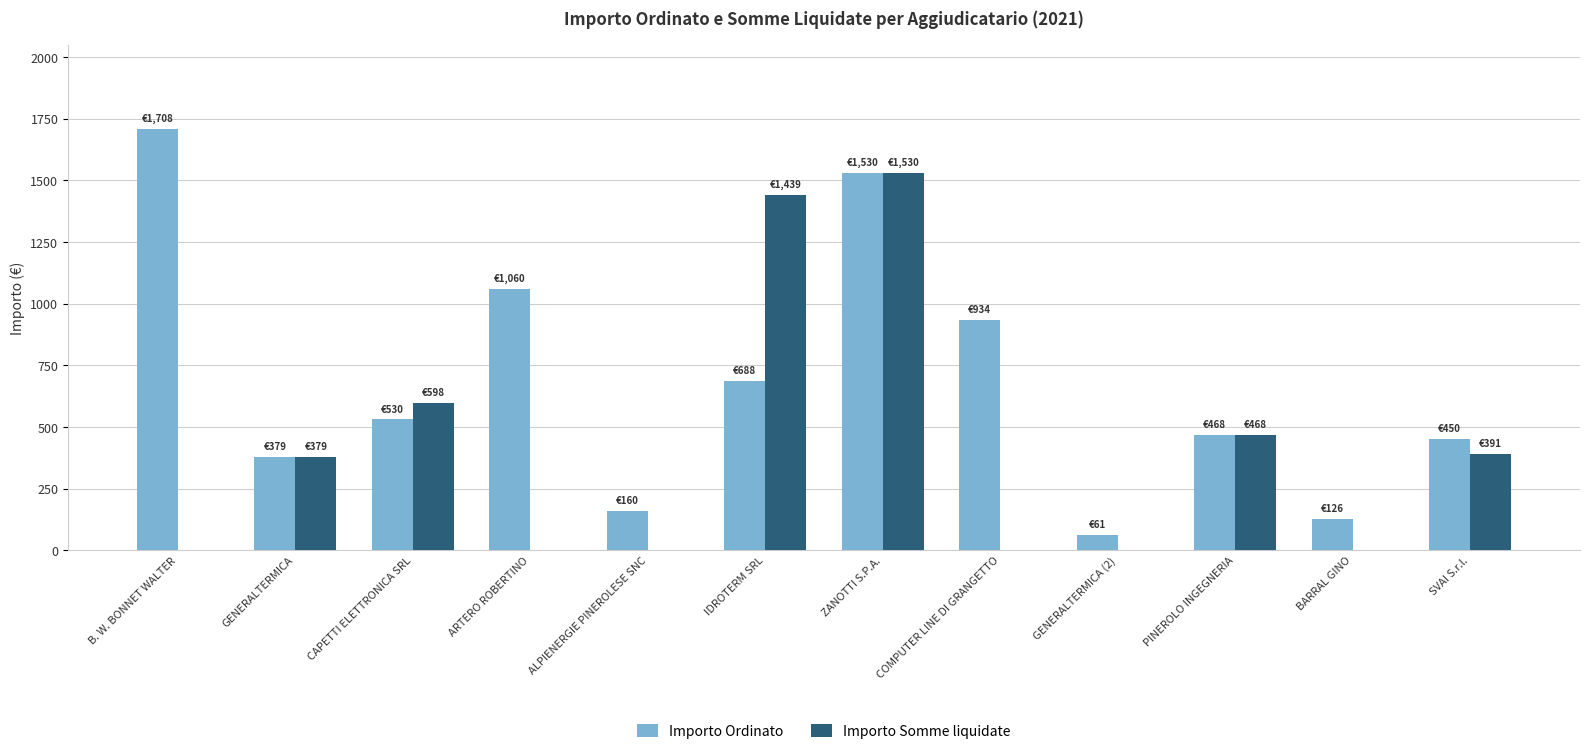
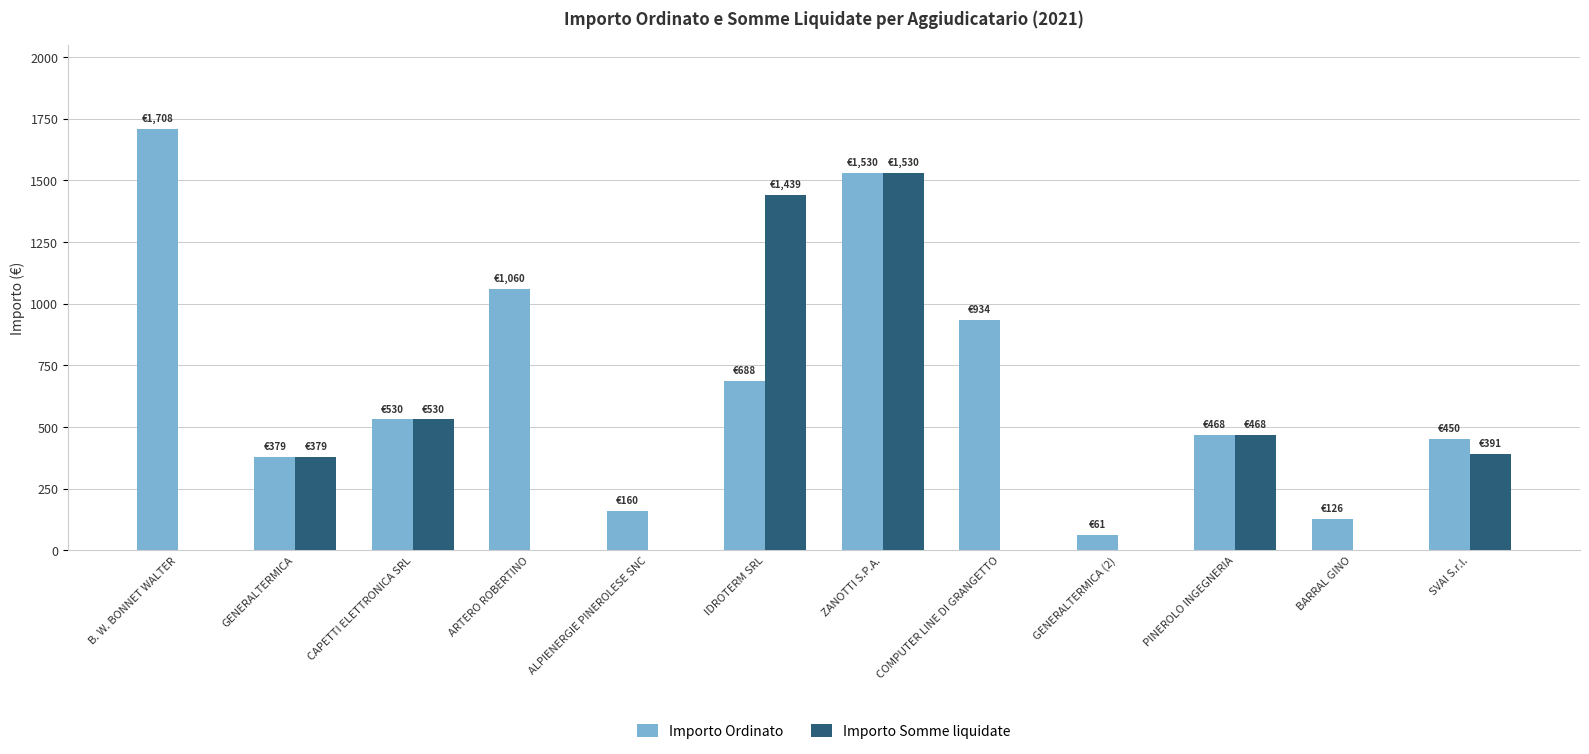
Importo Somme liquidate, CAPETTI ELETTRONICA SRL: €598 -> €530
